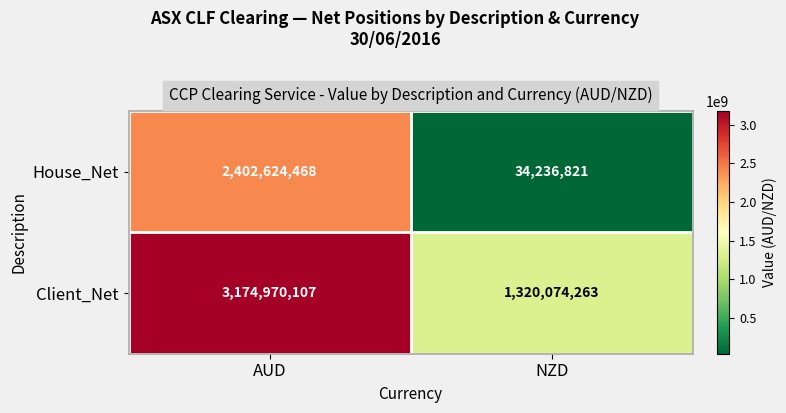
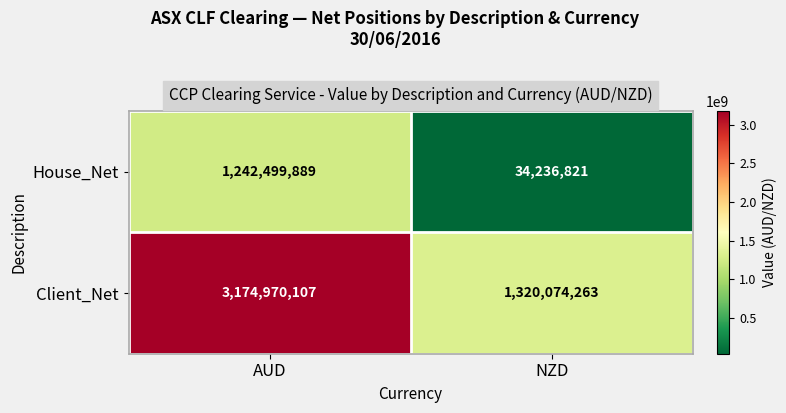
House_Net, AUD: 2,402,624,468 -> 1,242,499,889
